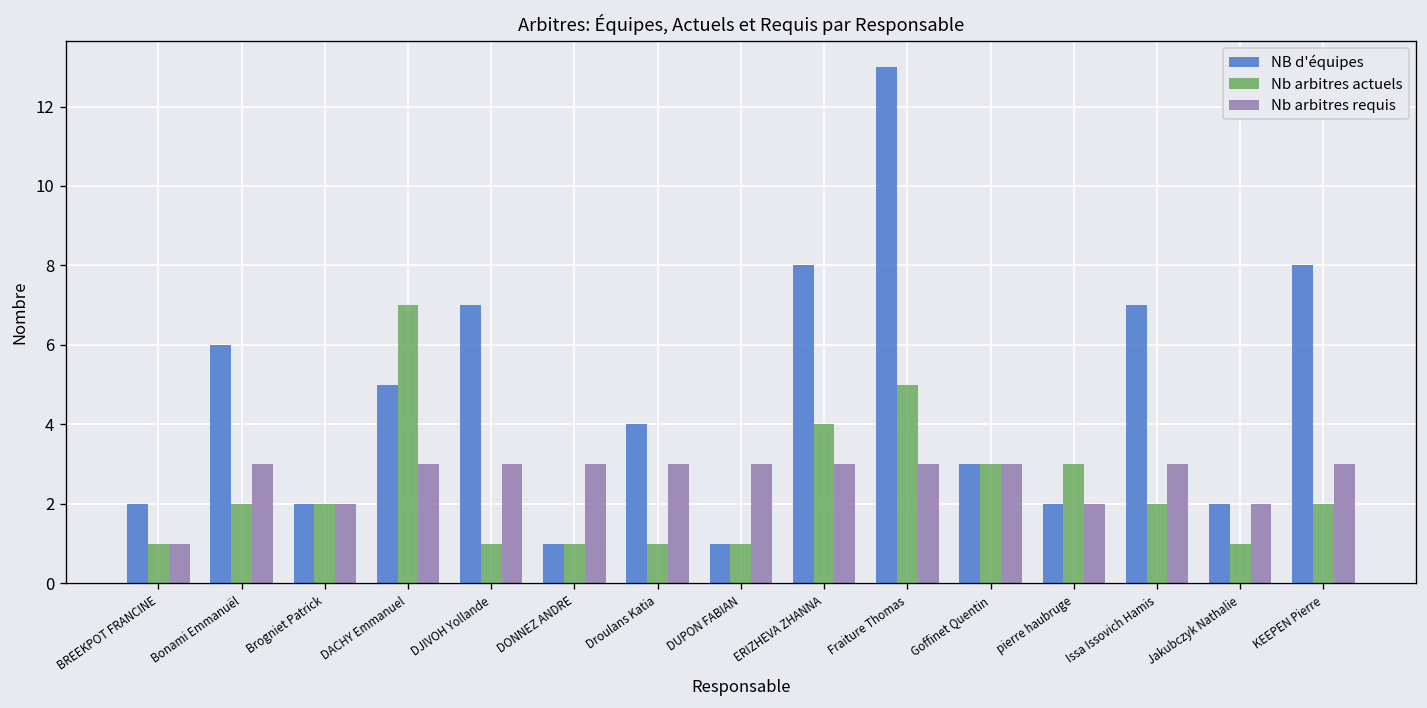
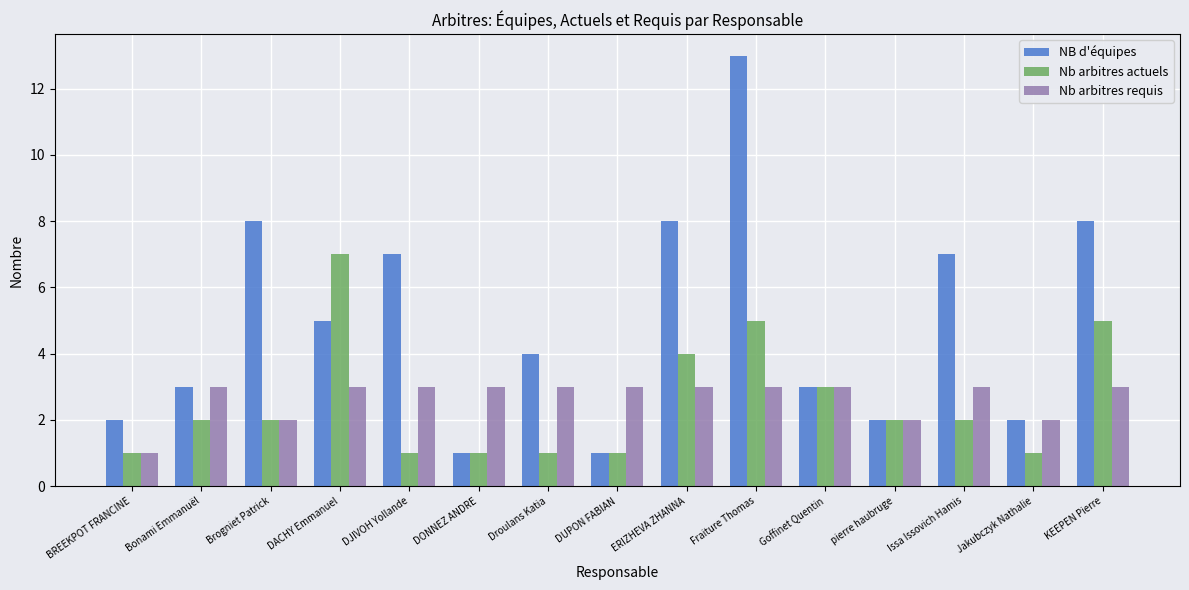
NB d'équipes, Bonami Emmanuël: 6 -> 3
NB d'équipes, Brogniet Patrick: 2 -> 8
Nb arbitres actuels, pierre haubruge: 3 -> 2
Nb arbitres actuels, KEEPEN Pierre: 2 -> 5
